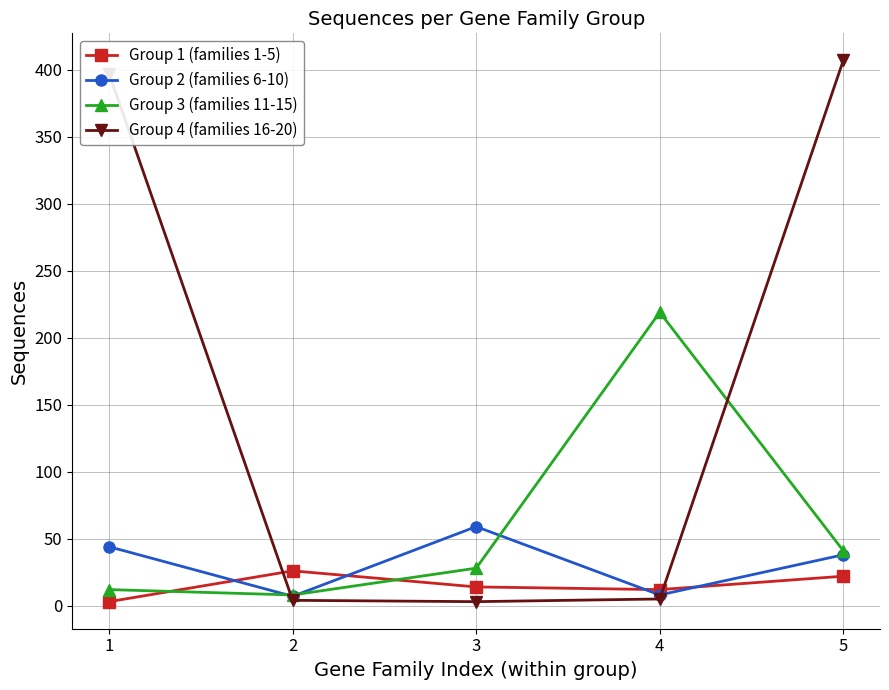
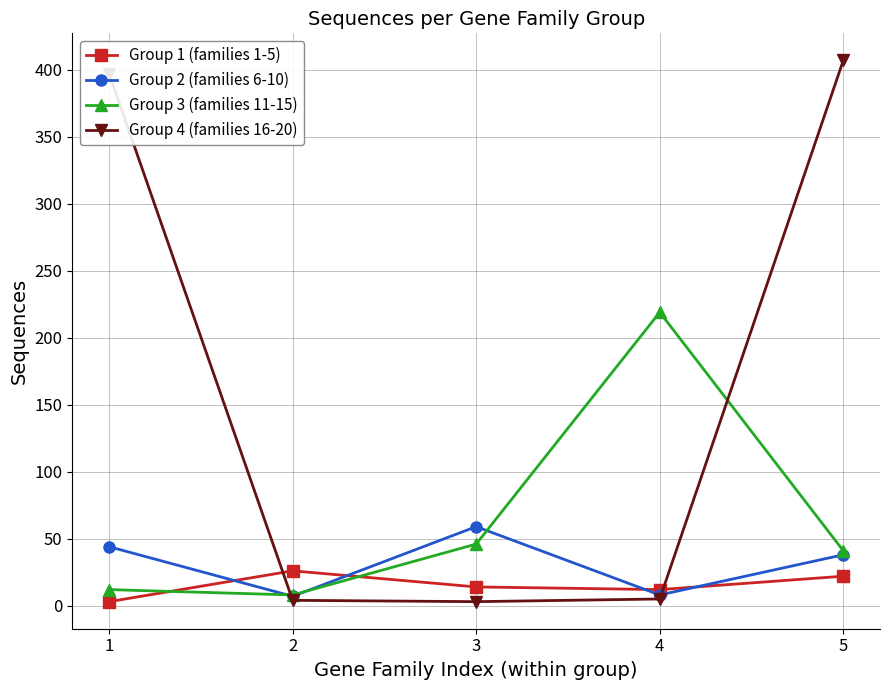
Group 3 (families 11-15), 3: 28 -> 46
